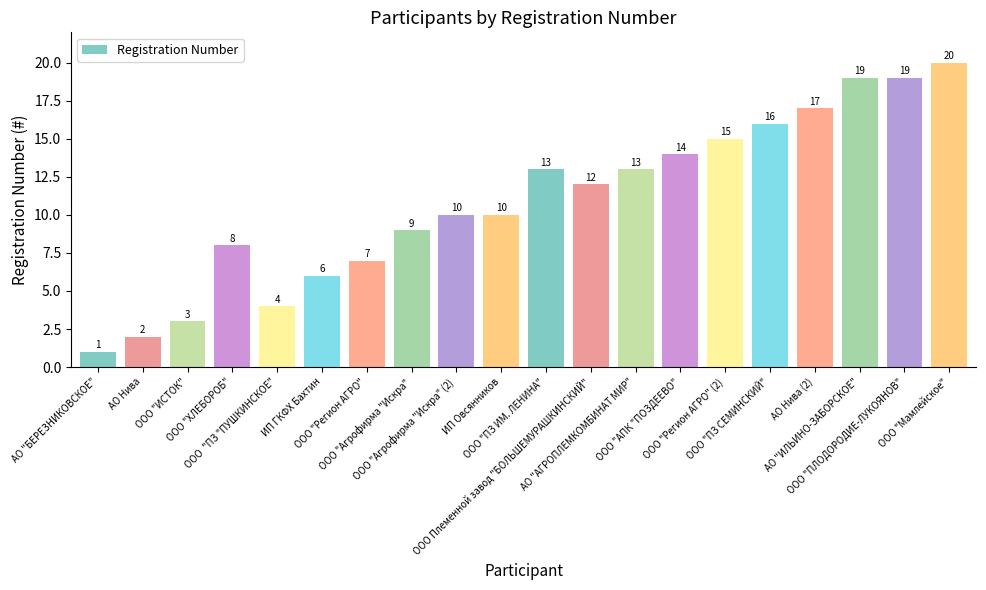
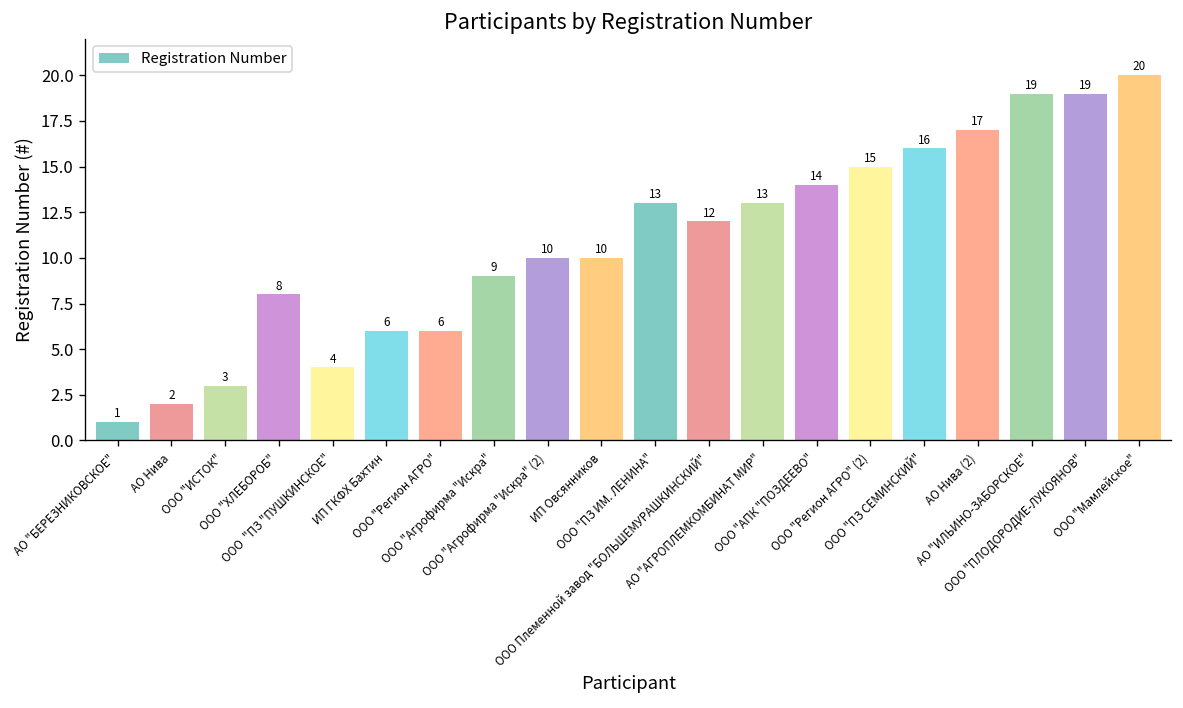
ООО "Регион АГРО": 7 -> 6
